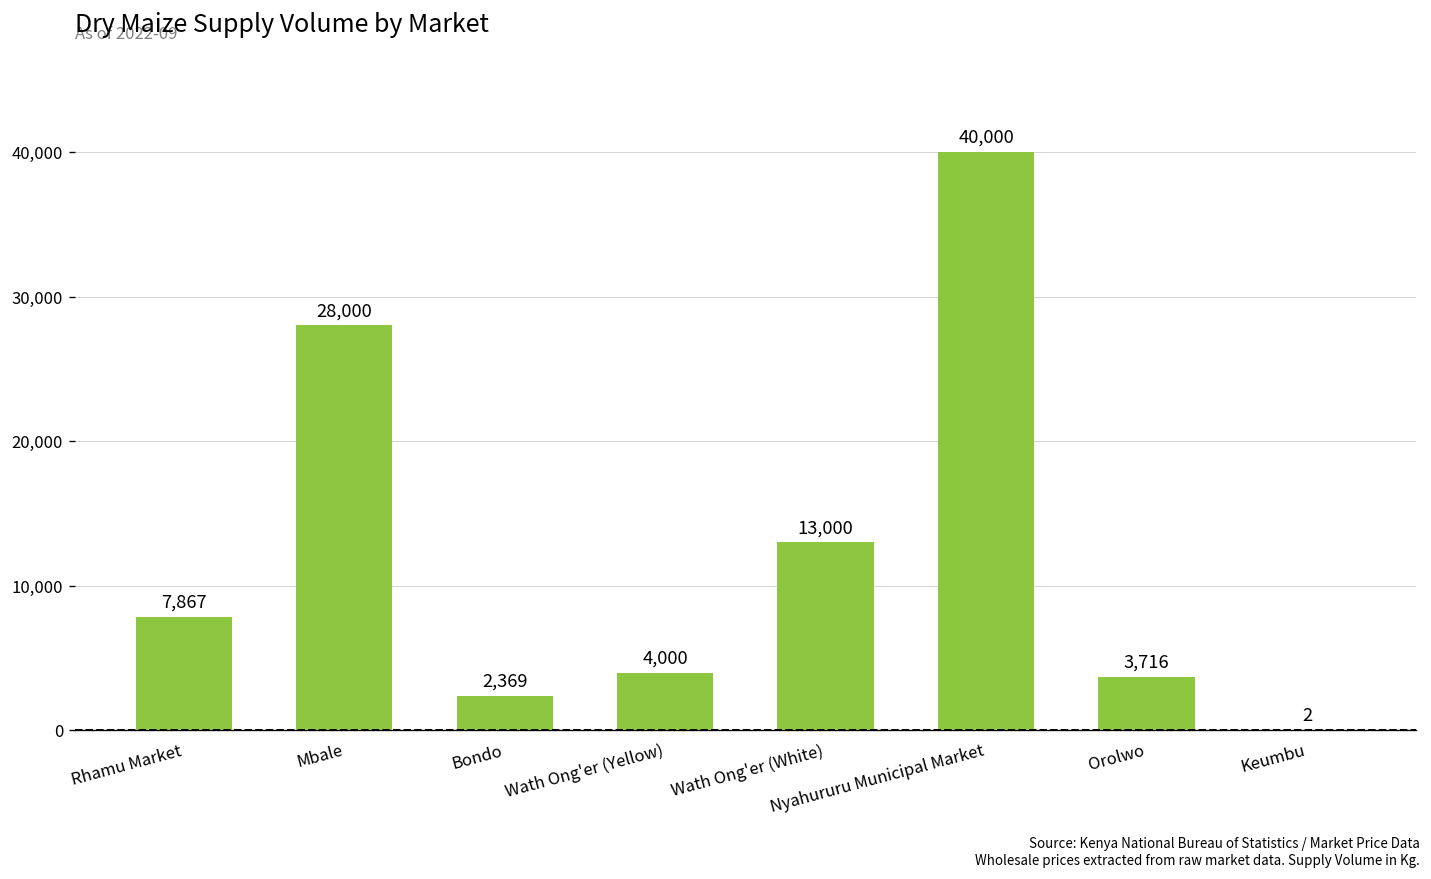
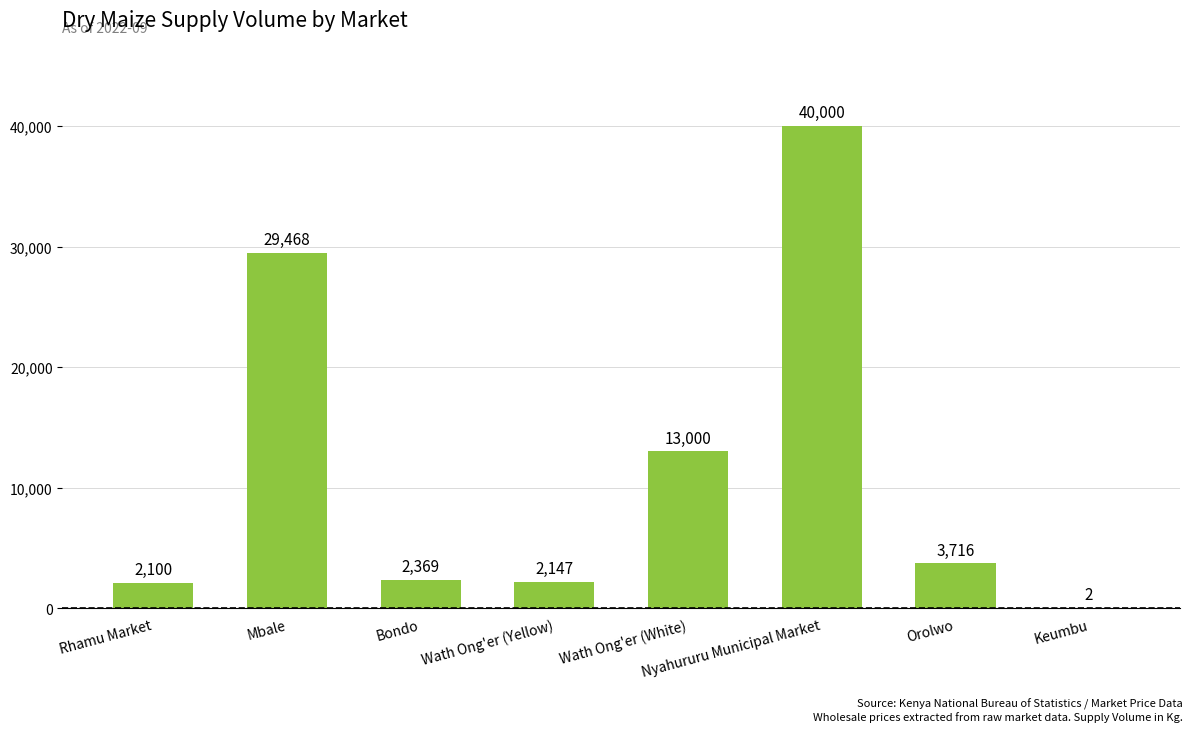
Rhamu Market: 7,867 -> 2,100
Mbale: 28,000 -> 29,468
Wath Ong'er (Yellow): 4,000 -> 2,147
